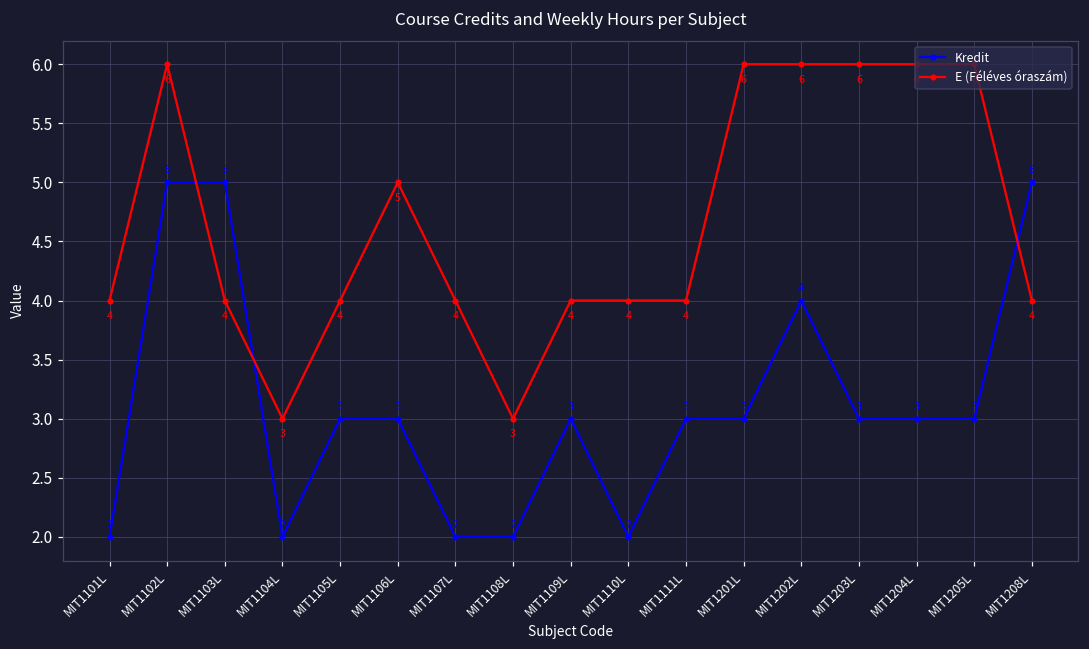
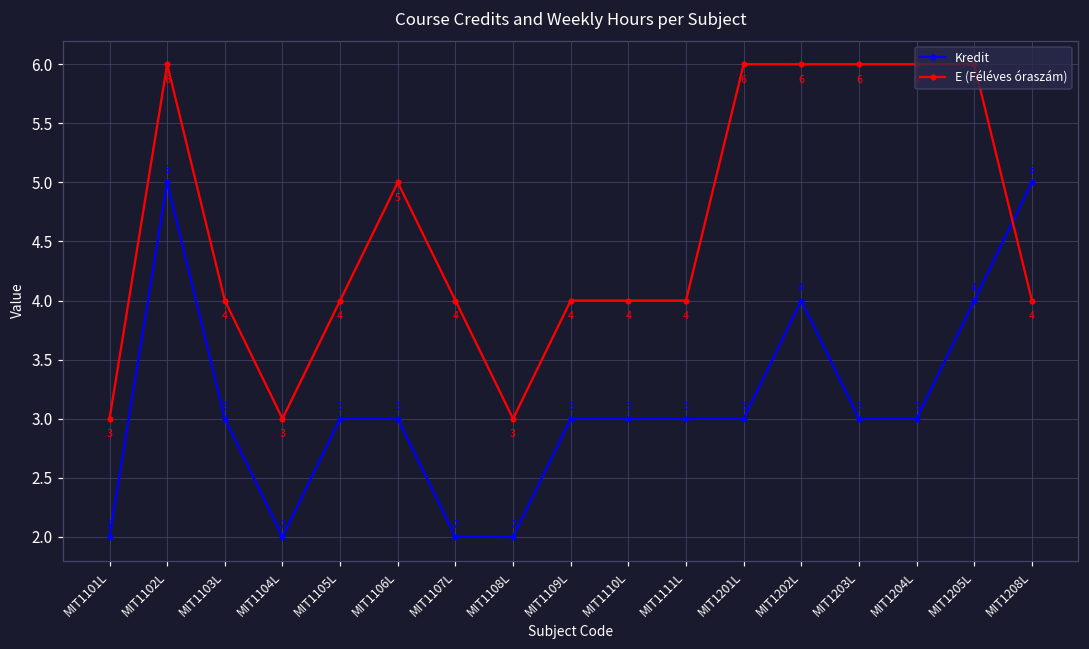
E (Féléves óraszám), MIT1101L: 4 -> 3
Kredit, MIT1103L: 5 -> 3
Kredit, MIT1110L: 2 -> 3
Kredit, MIT1205L: 3 -> 4
